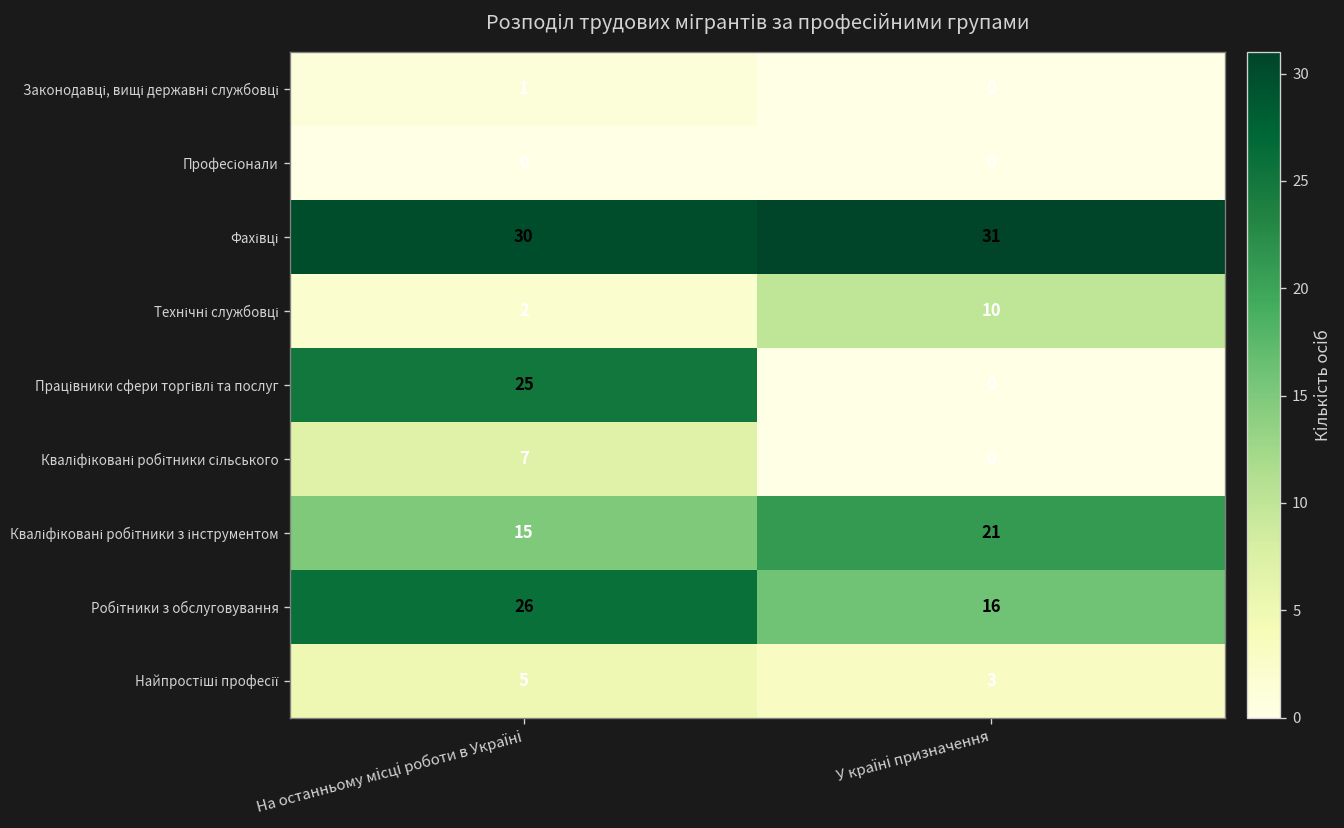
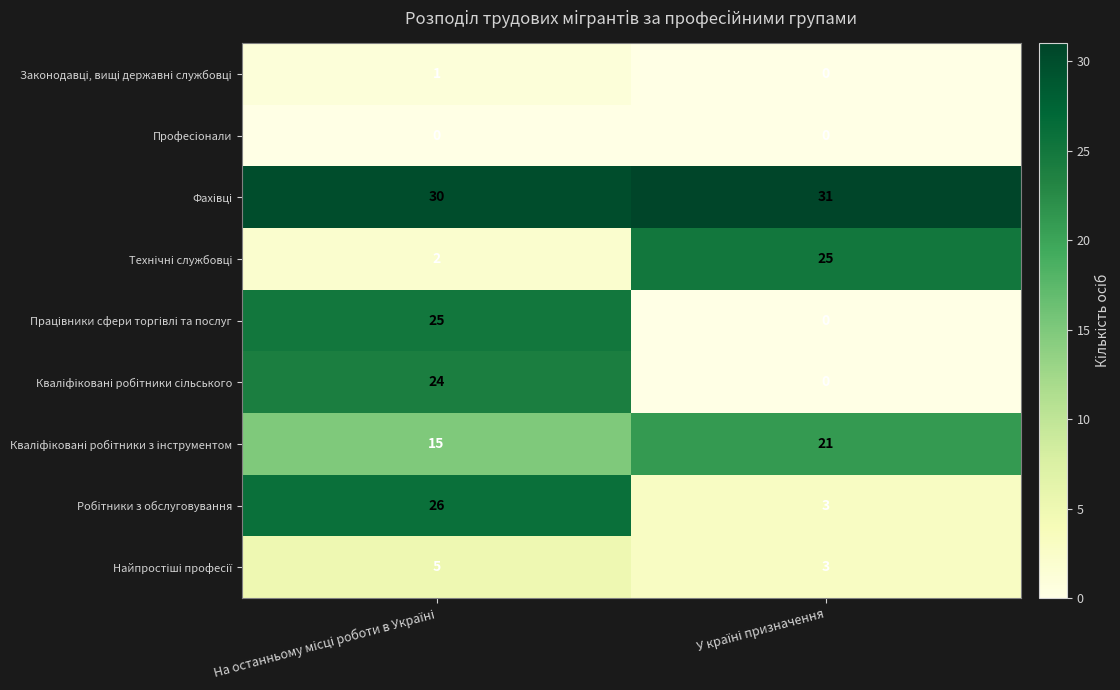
Технічні службовці, У країні призначення: 10 -> 25
Кваліфіковані робітники сільського, На останньому місці роботи в Україні: 7 -> 24
Робітники з обслуговування, У країні призначення: 16 -> 3
